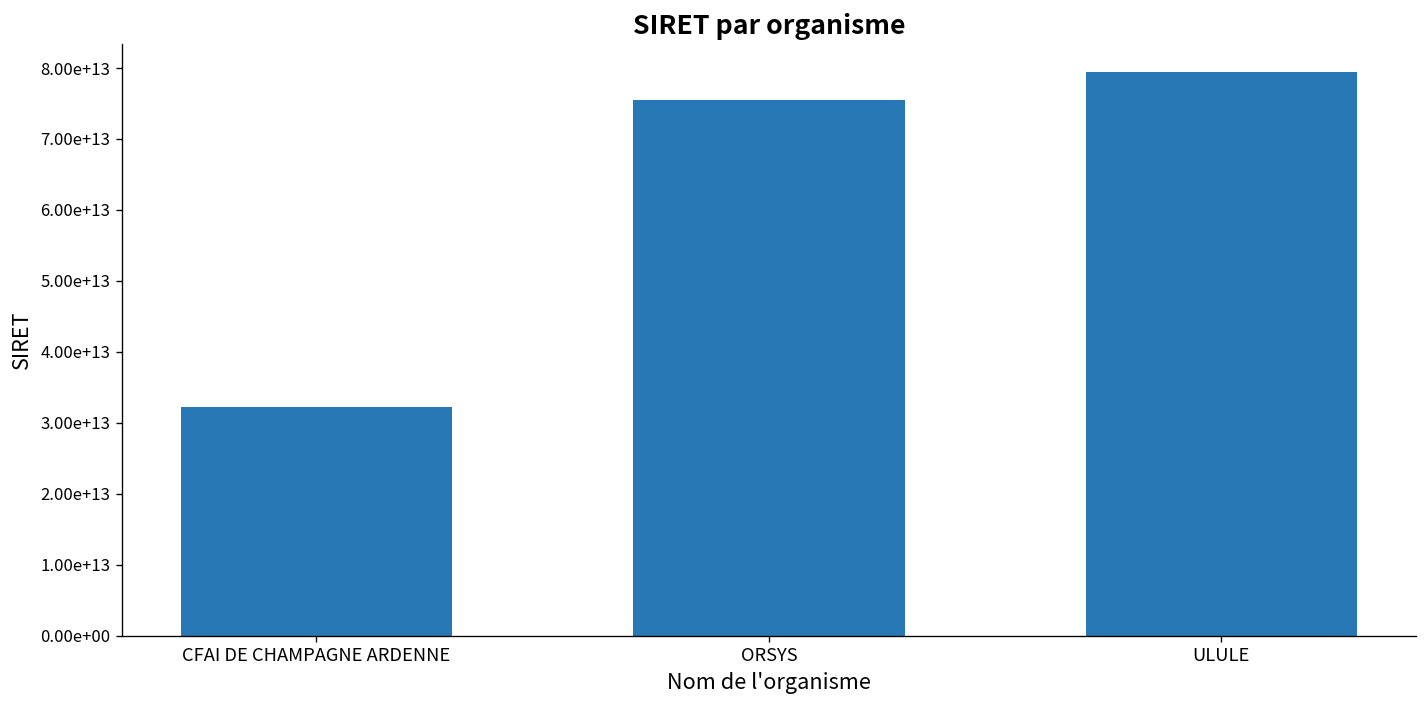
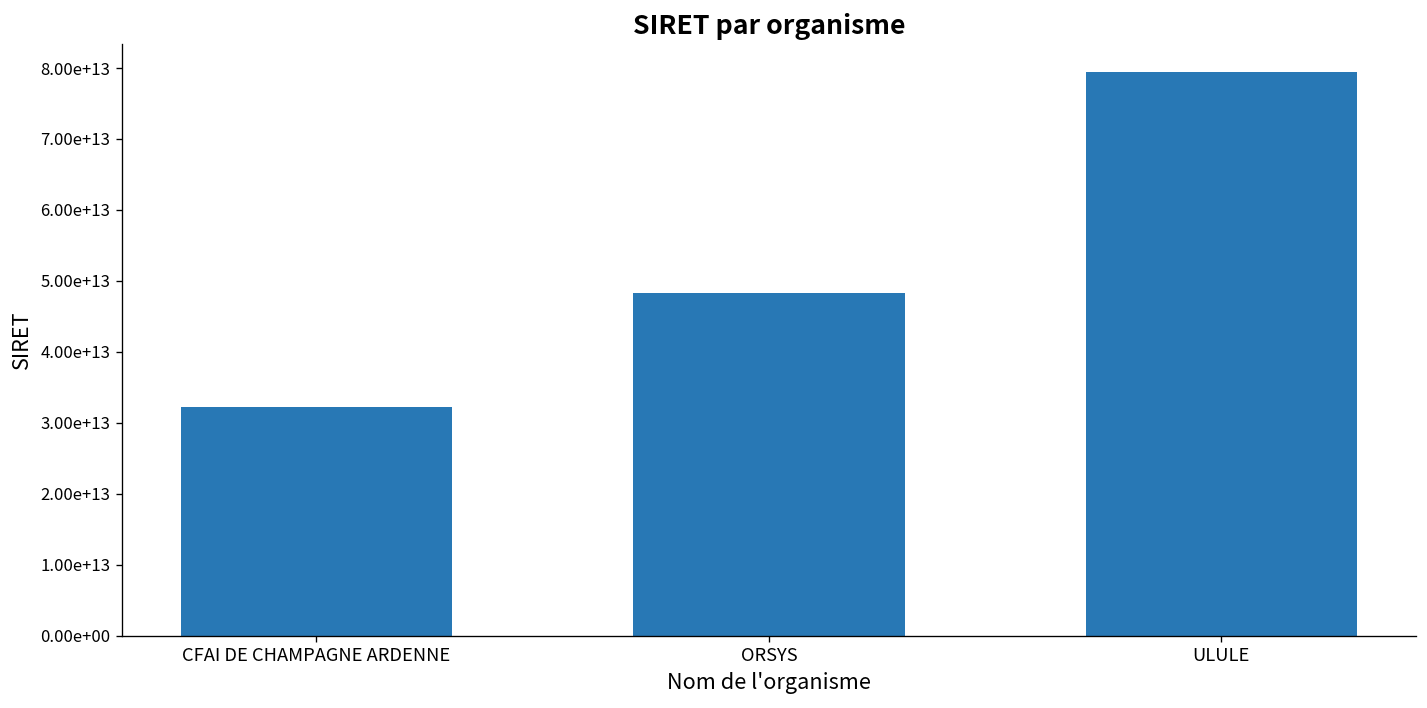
ORSYS: 75000000000000 -> 48000000000000
